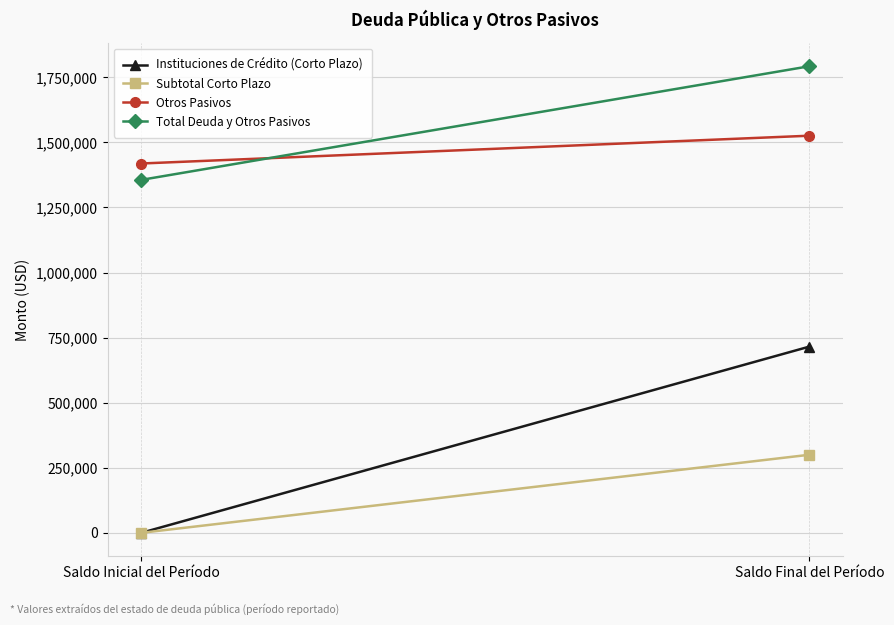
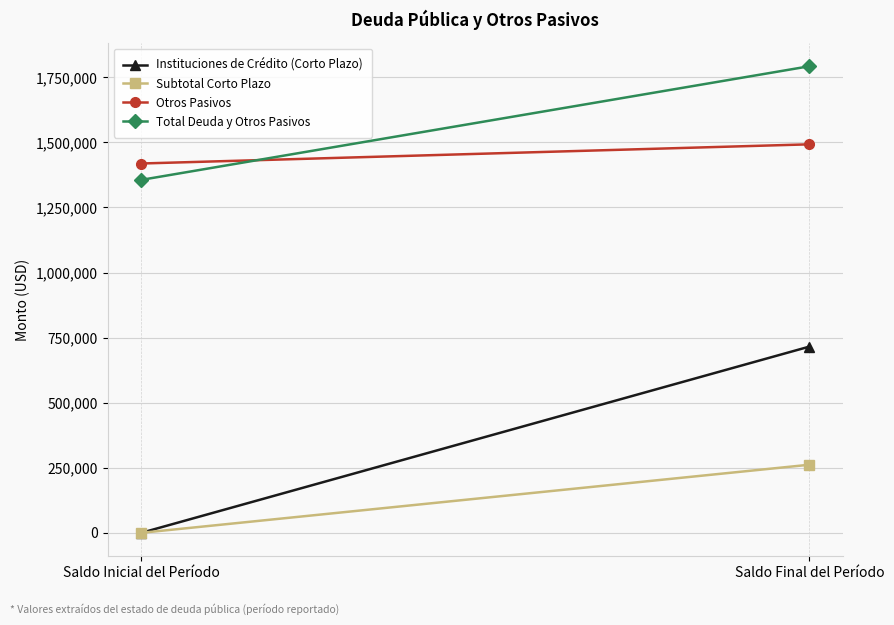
Subtotal Corto Plazo, Saldo Final del Período: 300,000 -> 260,000
Otros Pasivos, Saldo Final del Período: 1,530,000 -> 1,490,000
